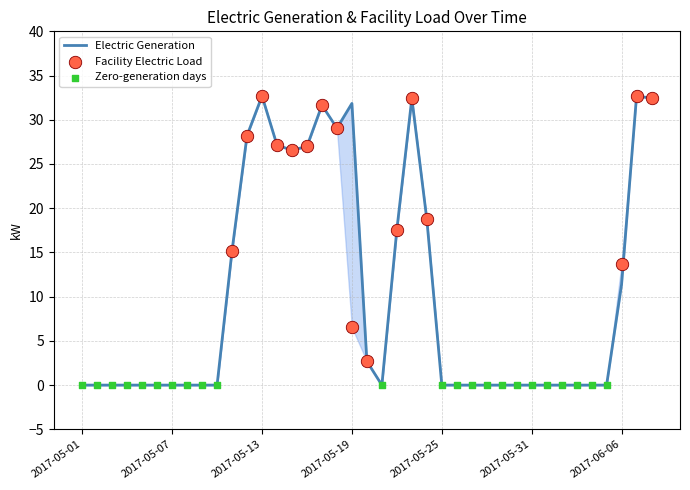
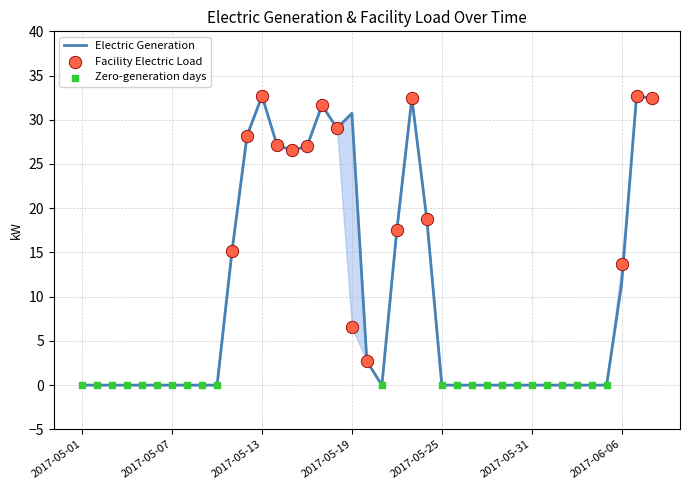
Electric Generation, 2017-05-19: 32 -> 31
